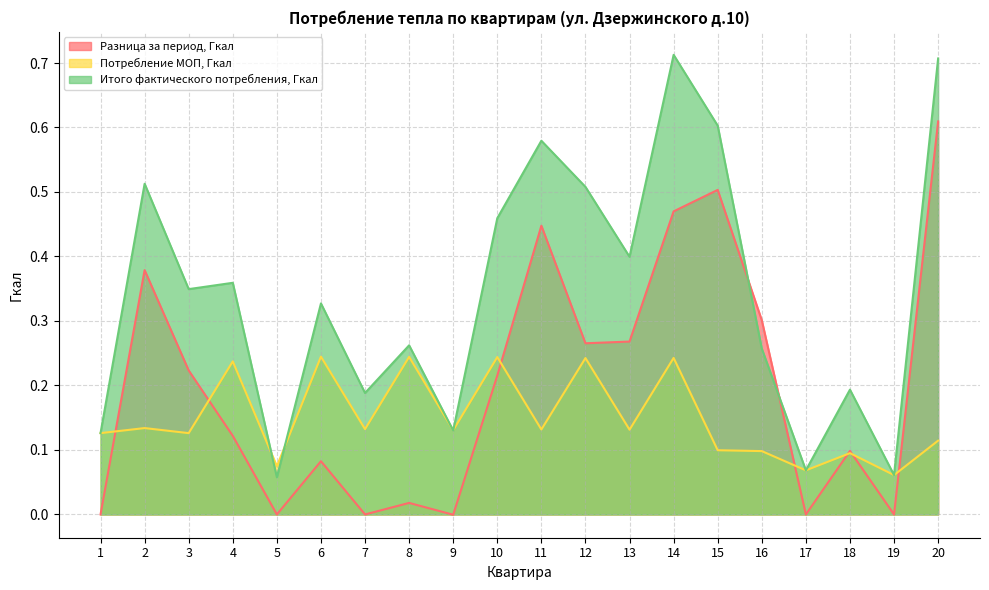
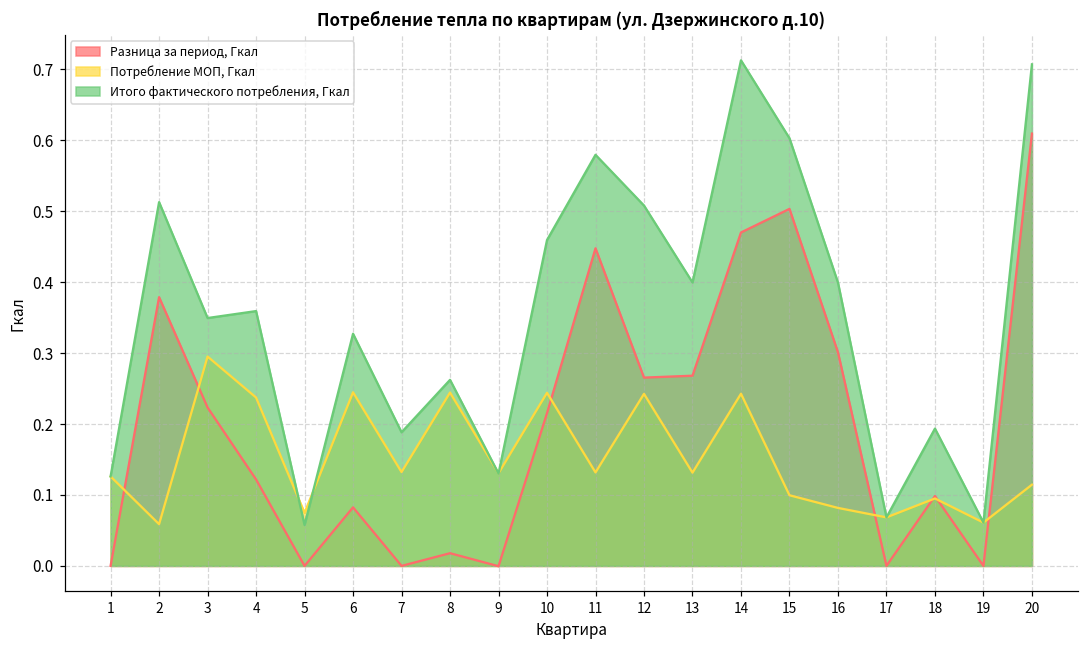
Потребление МОП, Гкал, 2: 0.13 -> 0.06
Потребление МОП, Гкал, 3: 0.13 -> 0.30
Потребление МОП, Гкал, 16: 0.10 -> 0.08
Итого фактического потребления, Гкал, 16: 0.26 -> 0.40
